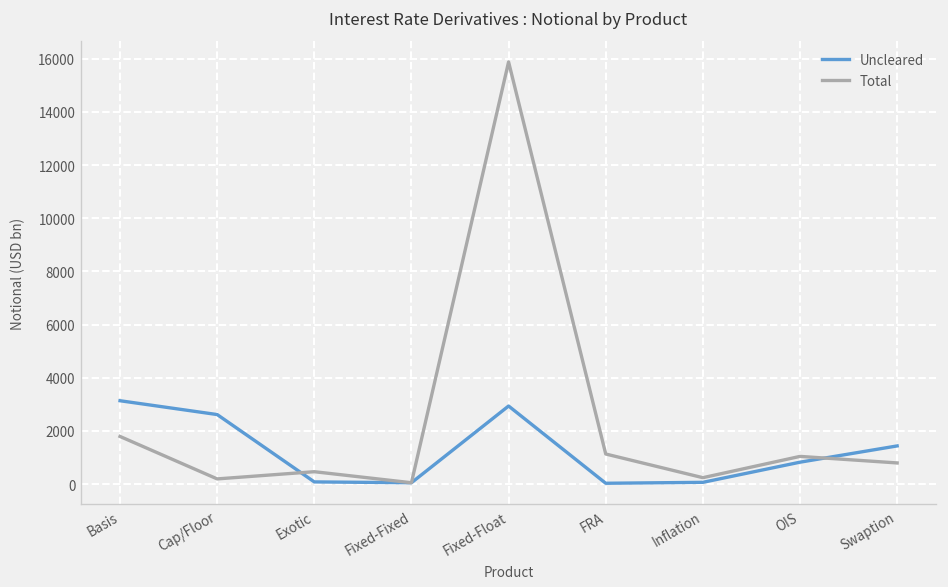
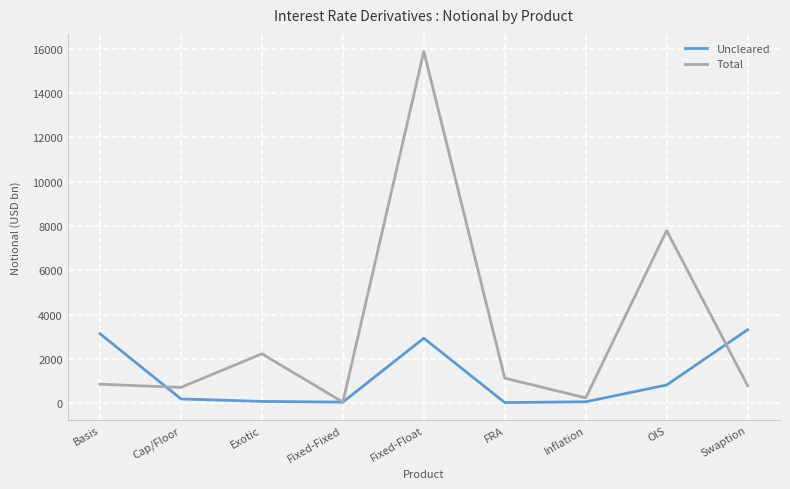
Total, Basis: 1800 -> 900
Uncleared, Cap/Floor: 2600 -> 200
Total, Cap/Floor: 200 -> 700
Total, Exotic: 500 -> 2200
Total, OIS: 1000 -> 7800
Uncleared, Swaption: 1400 -> 3300
